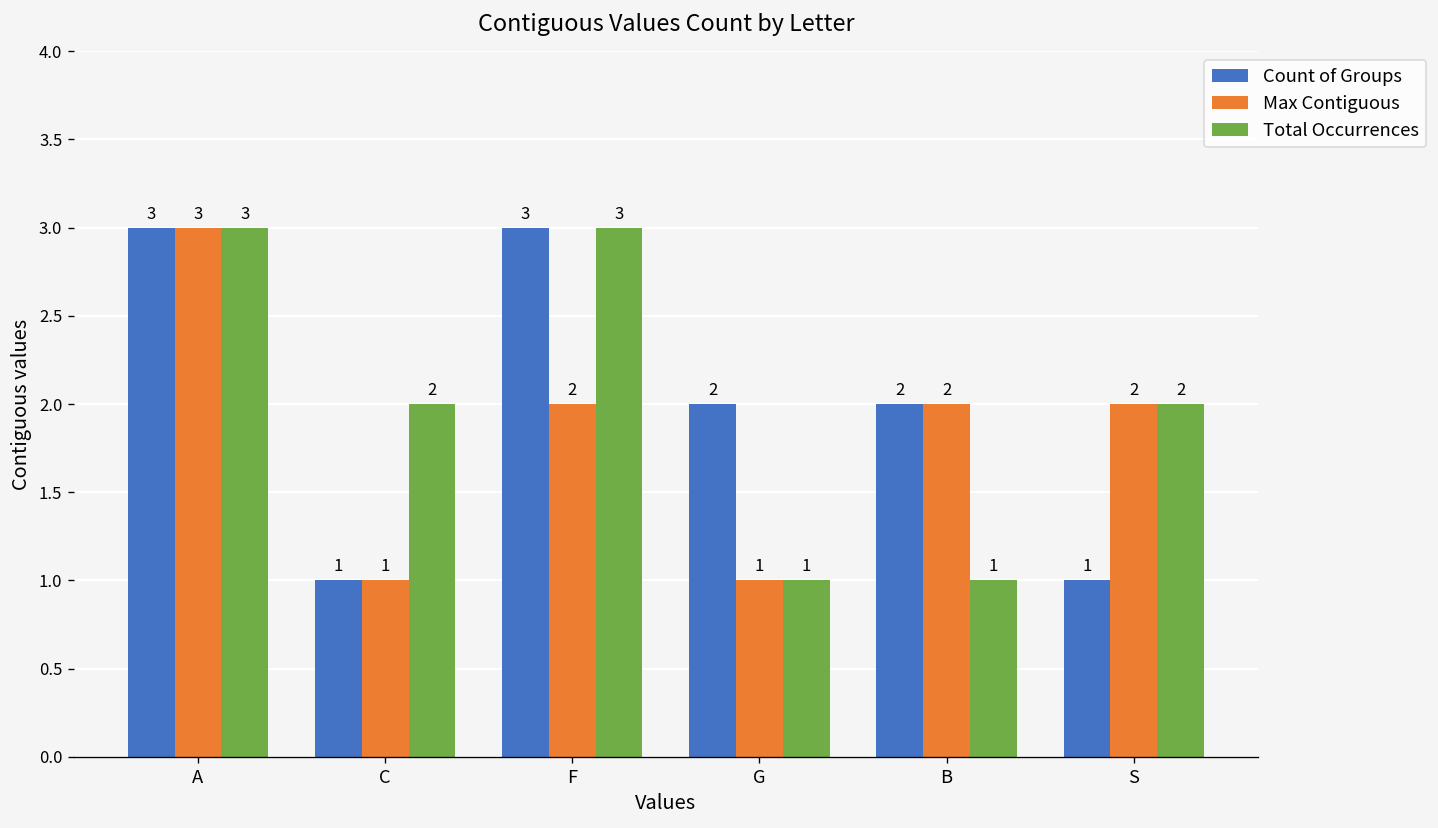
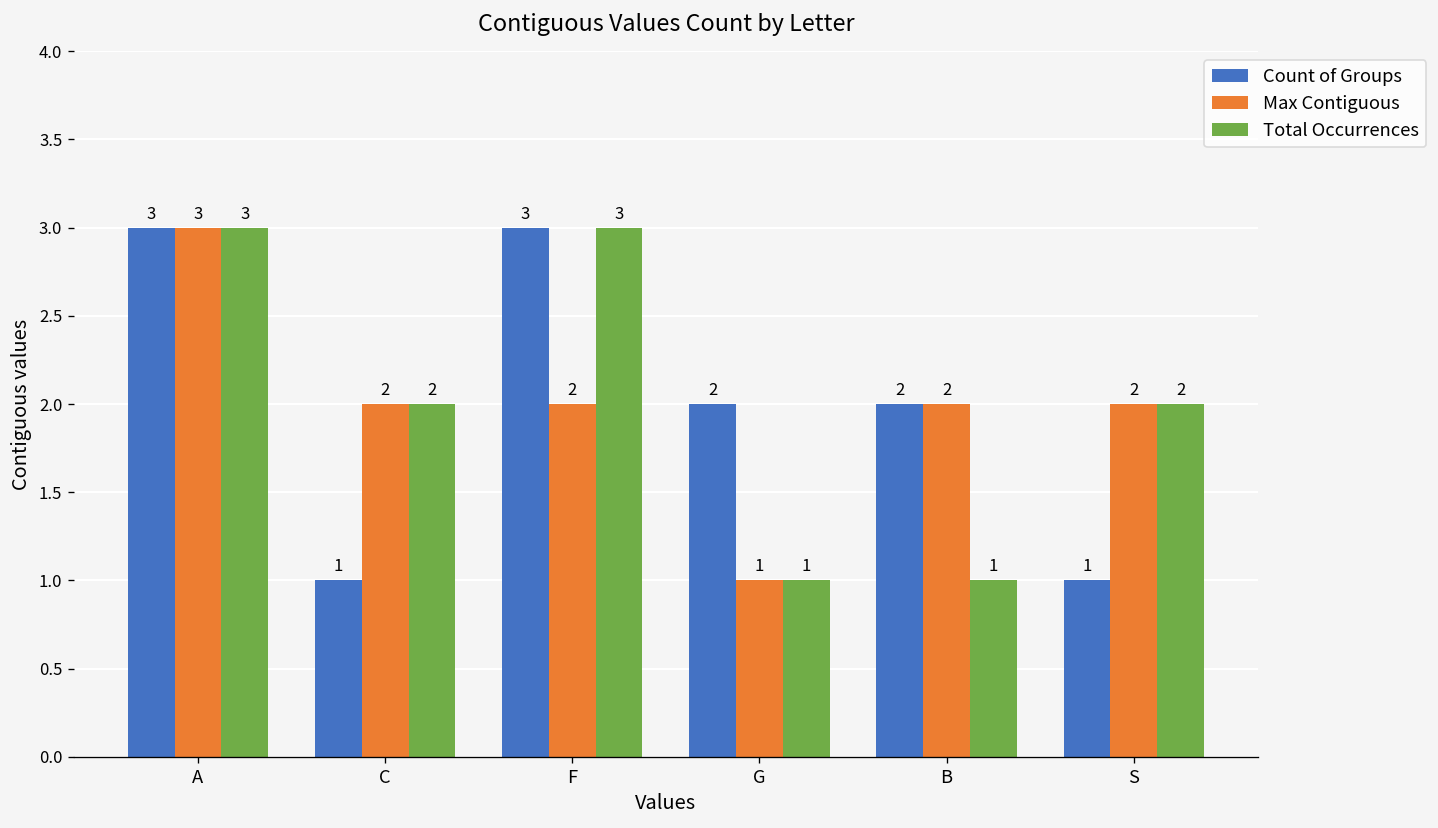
Max Contiguous, C: 1 -> 2
